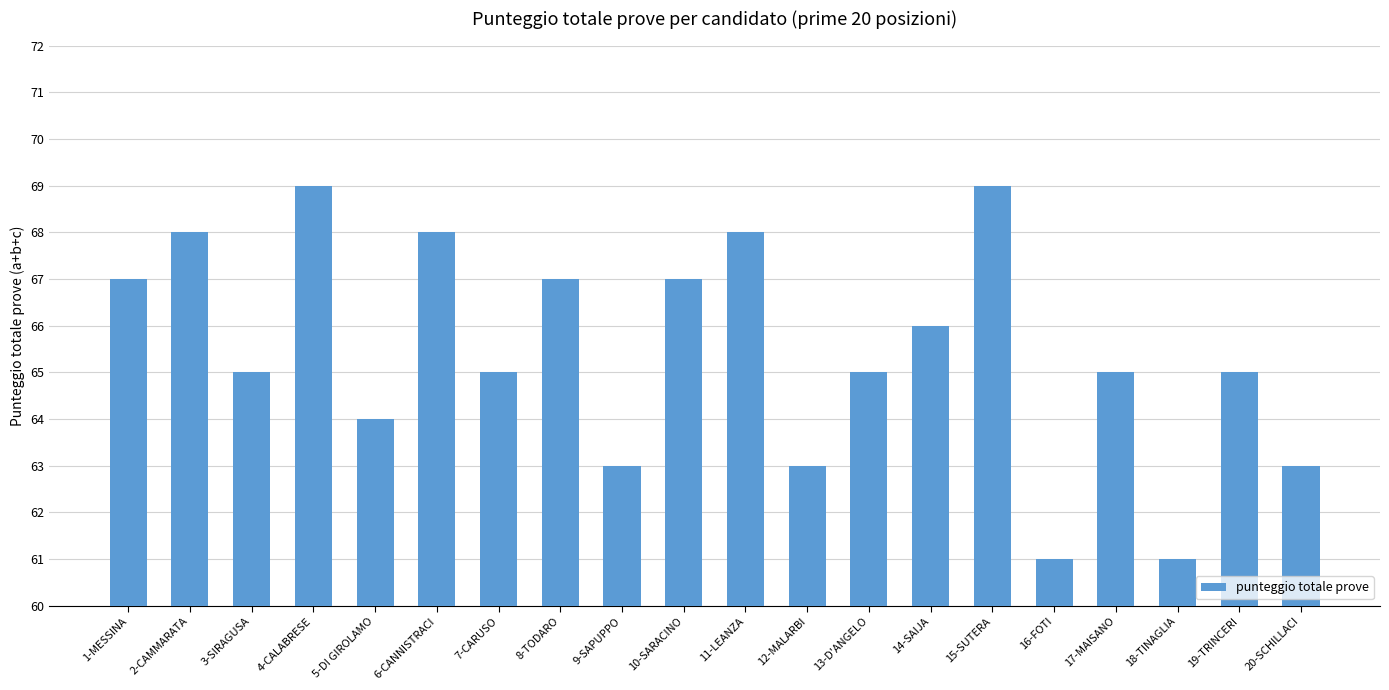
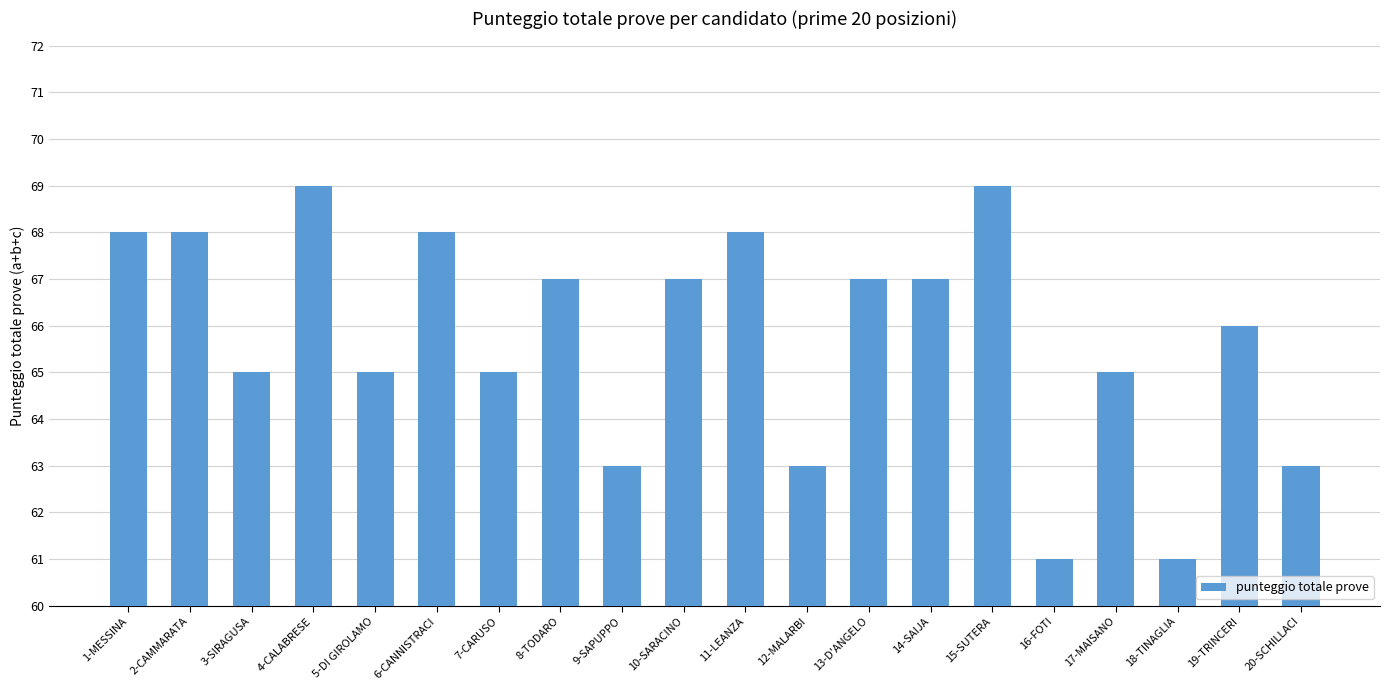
1-MESSINA: 67 -> 68
5-DI GIROLAMO: 64 -> 65
13-D'ANGELO: 65 -> 67
14-SAIJA: 66 -> 67
19-TRINCERI: 65 -> 66
